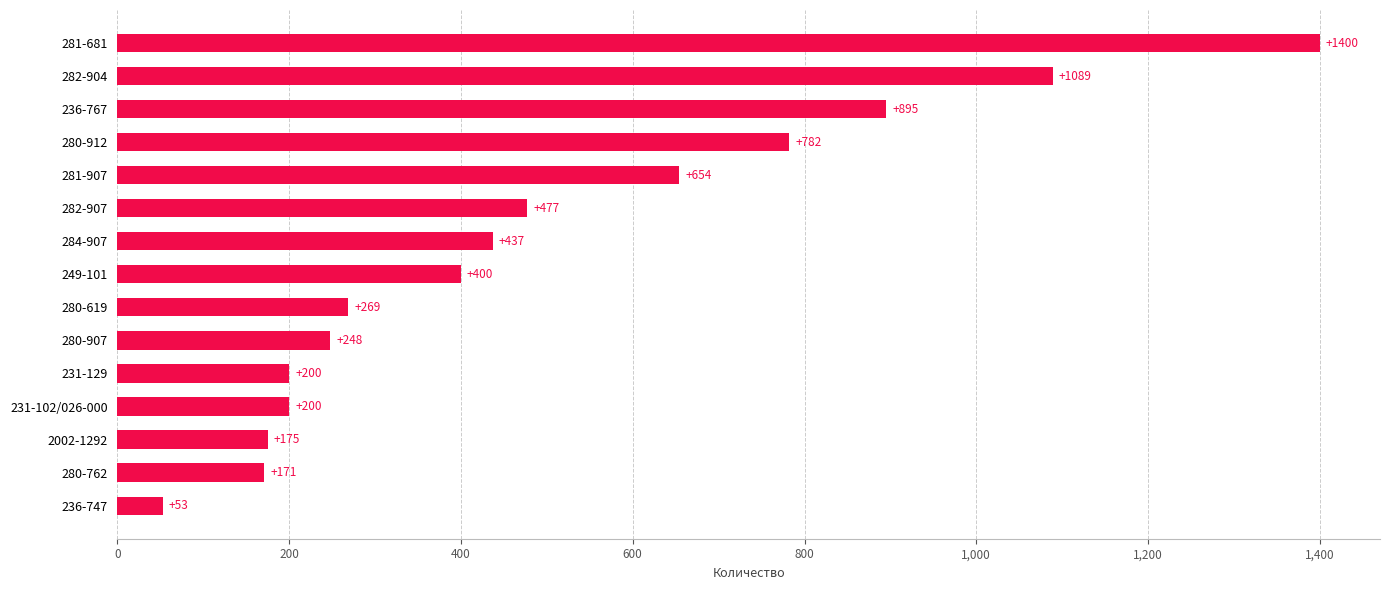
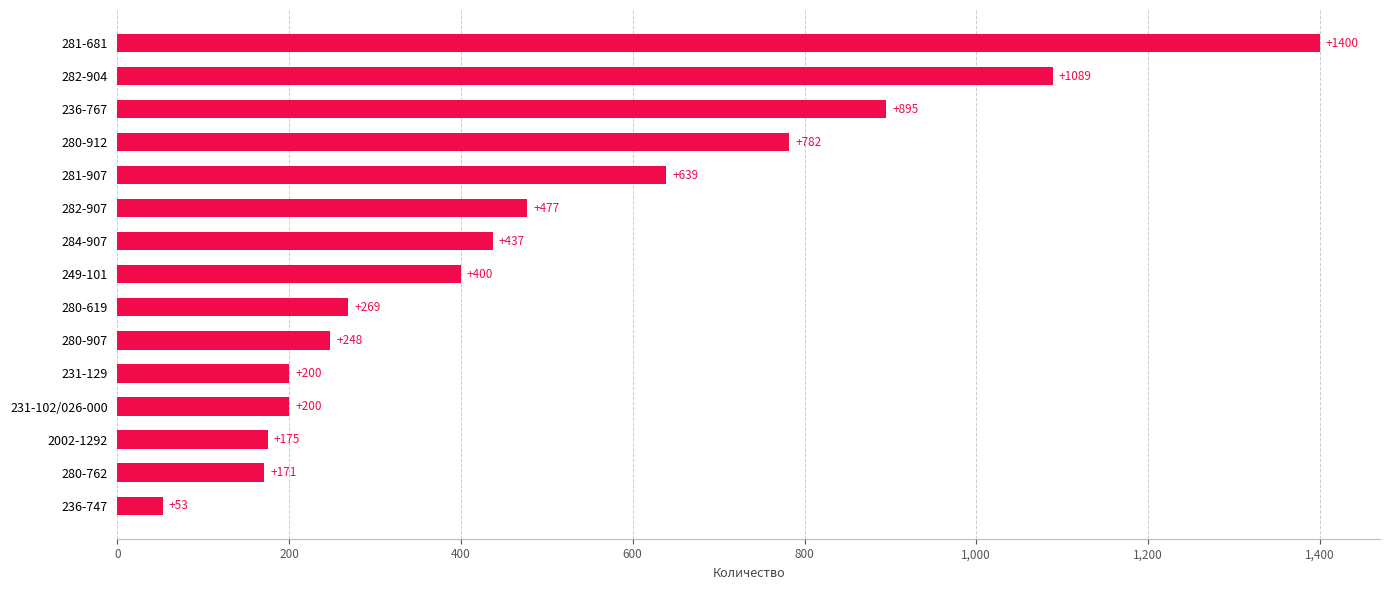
281-907: +654 -> +639
